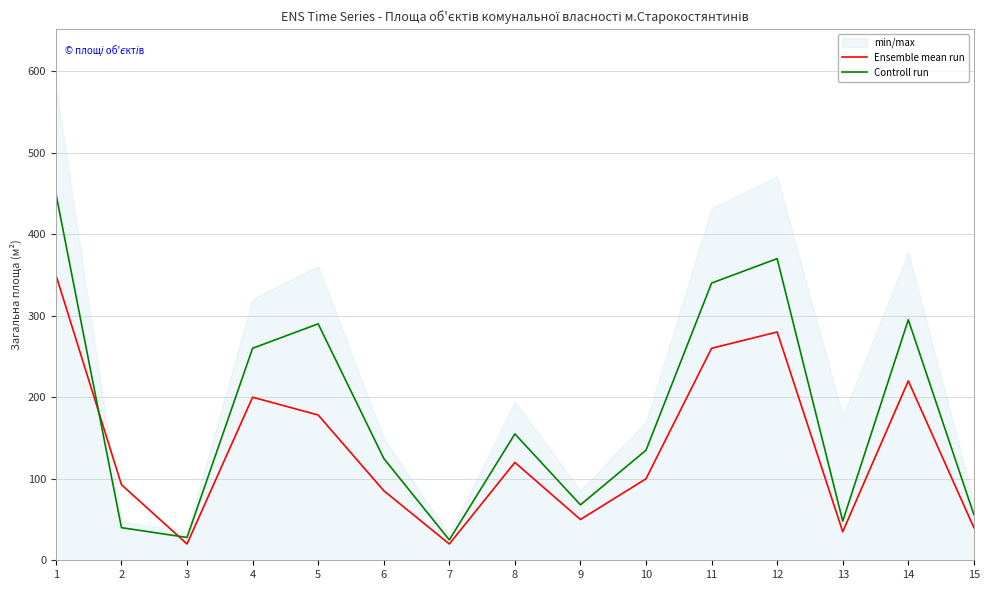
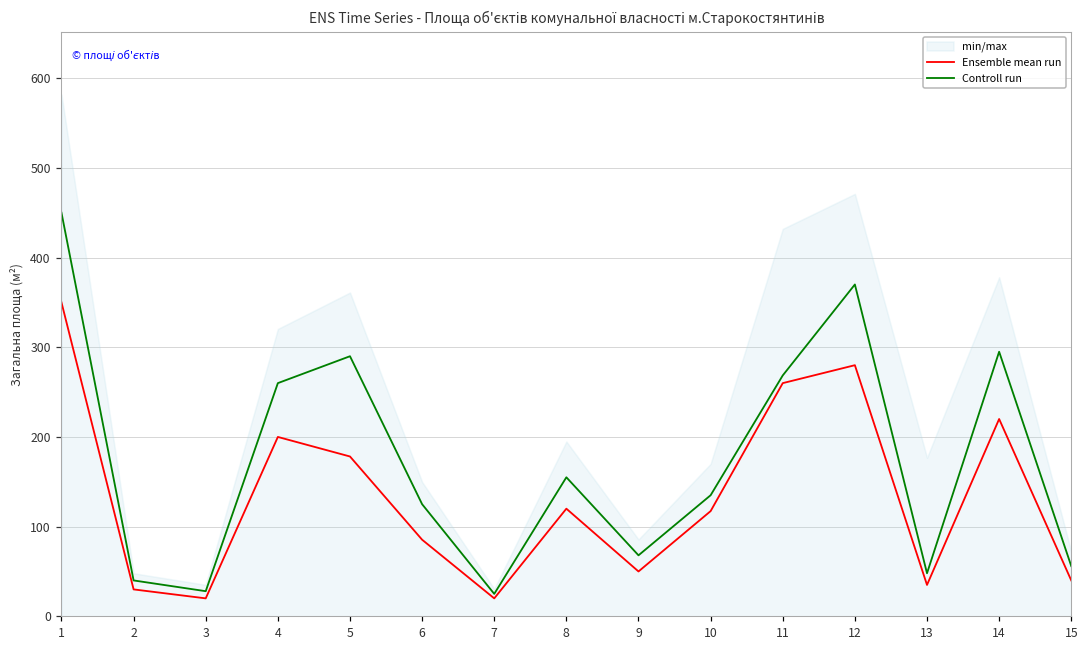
Ensemble mean run, 2: 90 -> 30
Ensemble mean run, 10: 100 -> 120
Controll run, 11: 340 -> 270
